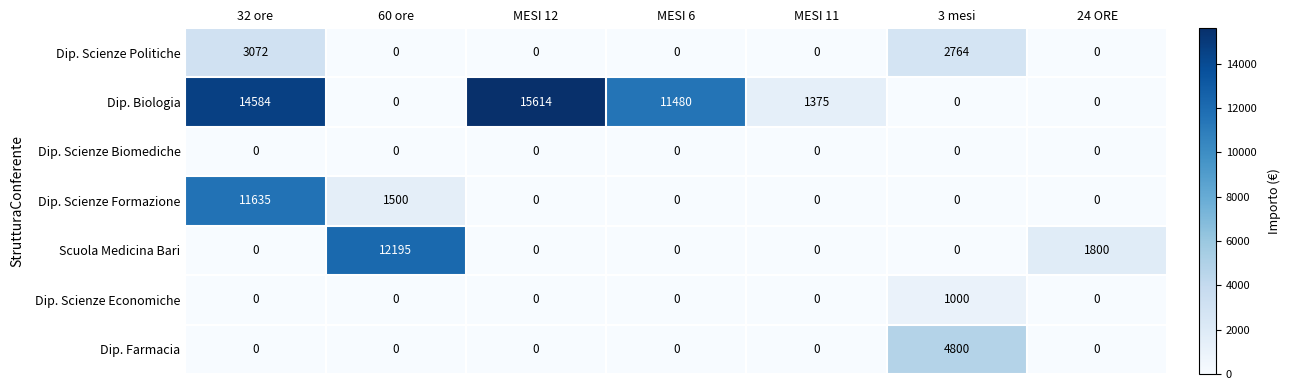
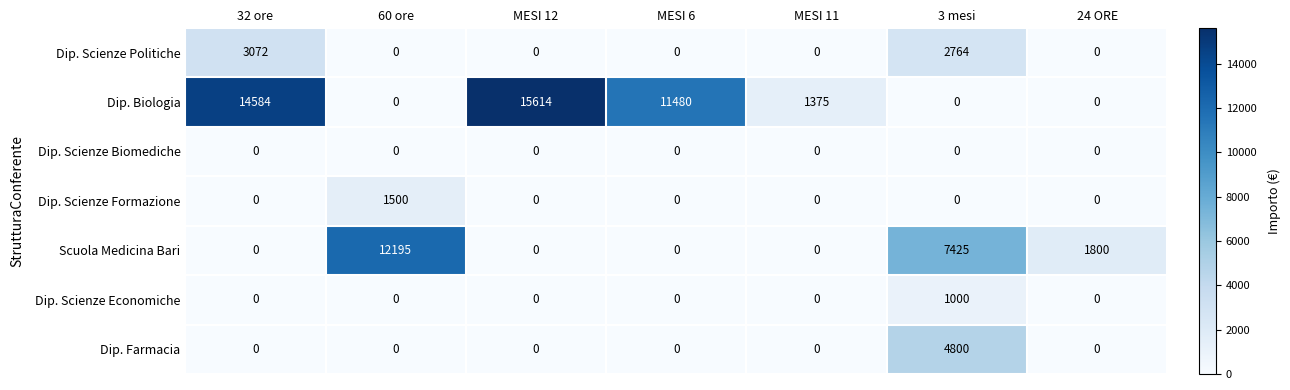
Dip. Scienze Formazione, 32 ore: 11635 -> 0
Scuola Medicina Bari, 3 mesi: 0 -> 7425
